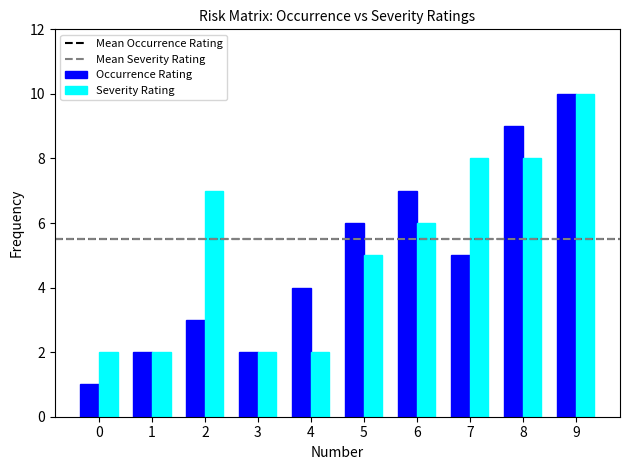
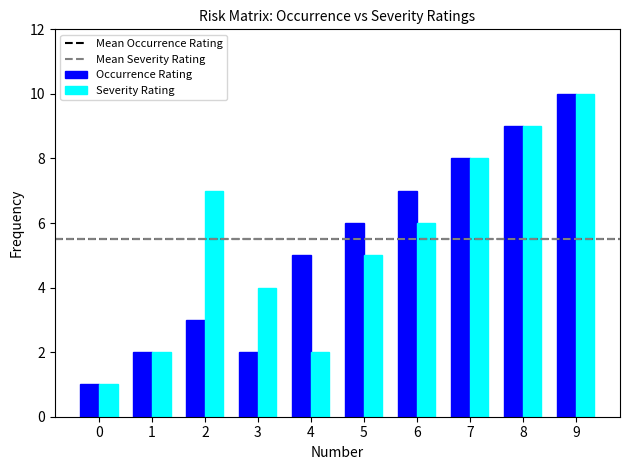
Severity Rating, 0: 2 -> 1
Severity Rating, 3: 2 -> 4
Occurrence Rating, 4: 4 -> 5
Occurrence Rating, 7: 5 -> 8
Severity Rating, 8: 8 -> 9
